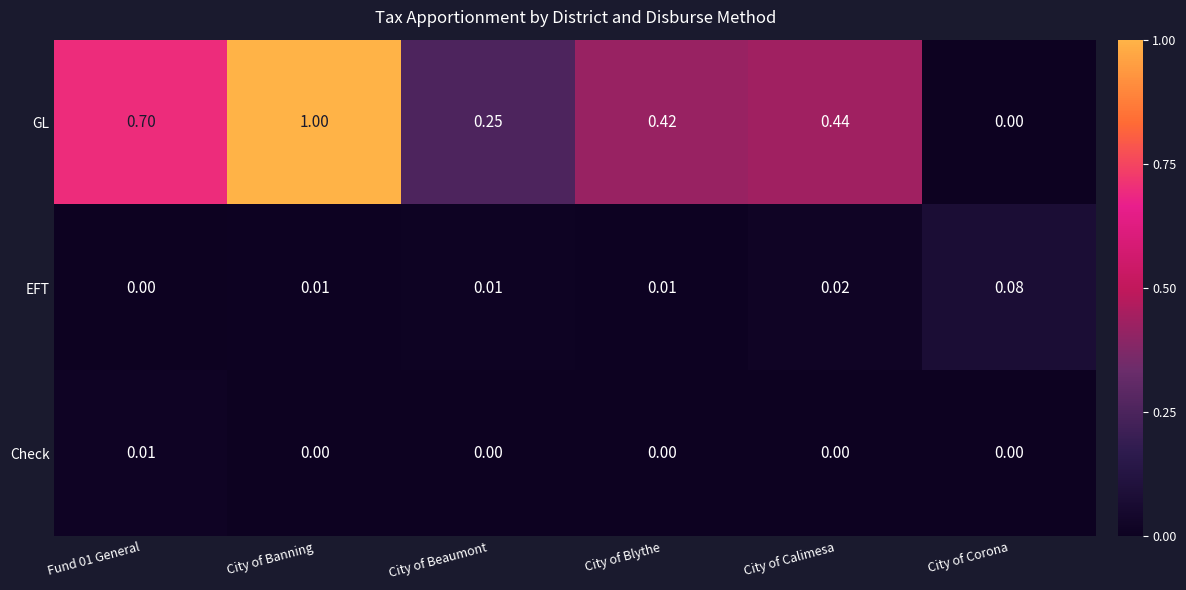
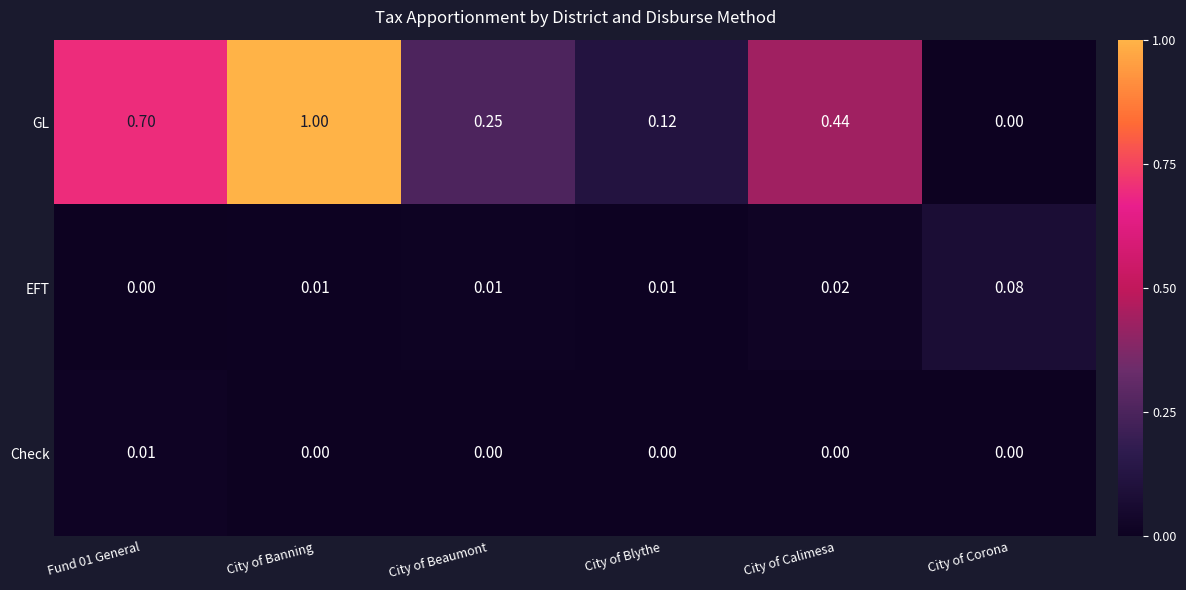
GL, City of Blythe: 0.42 -> 0.12
